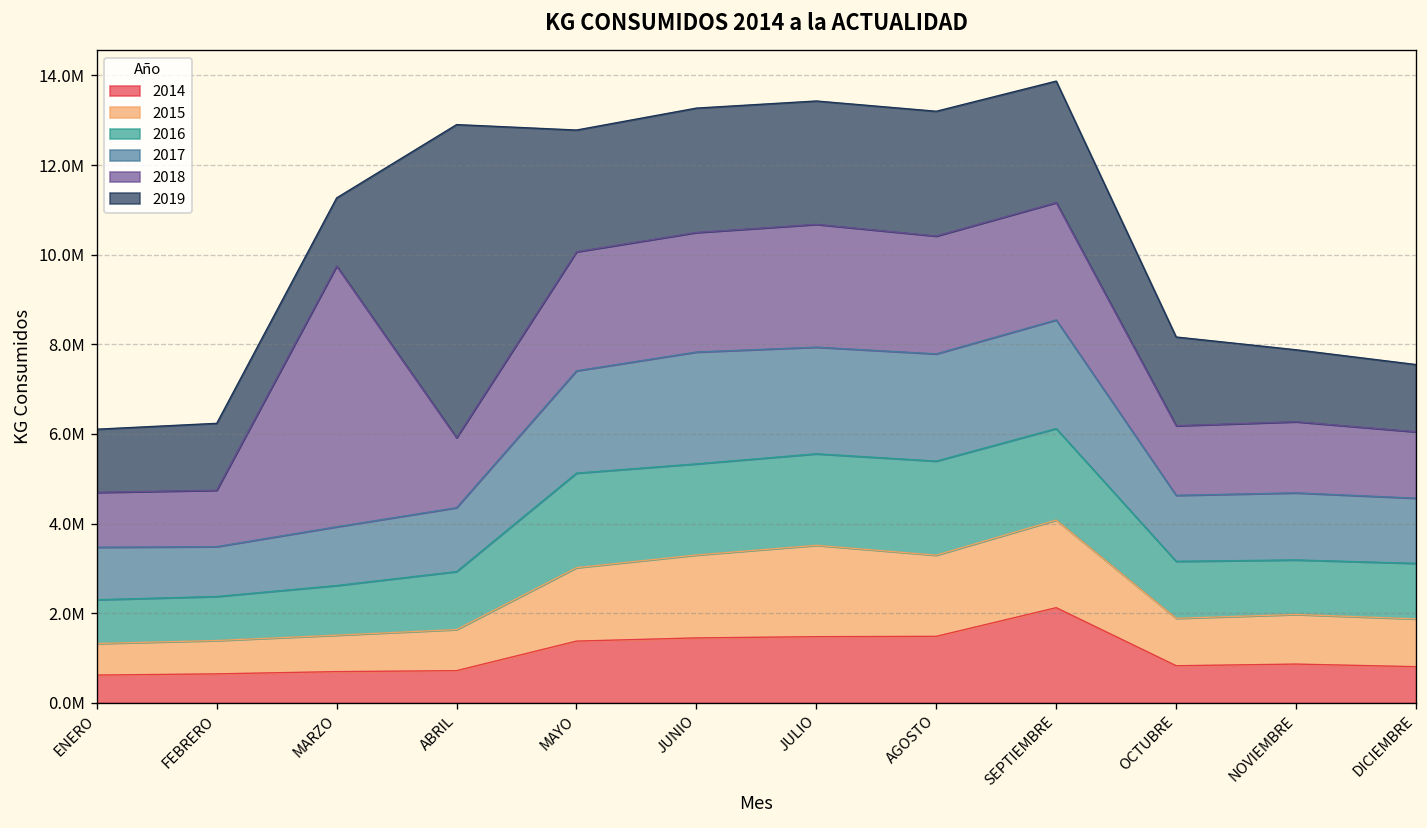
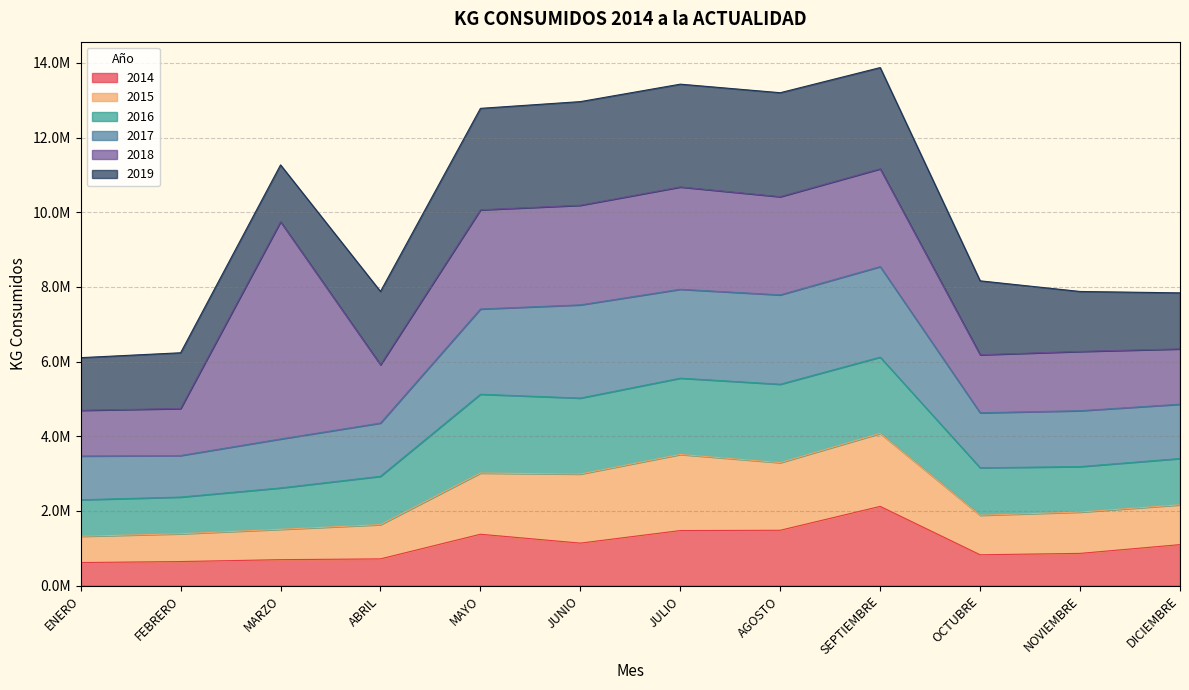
2019, ABRIL: 7000000 -> 2000000
2014, JUNIO: 1400000 -> 1100000
2014, DICIEMBRE: 800000 -> 1100000
